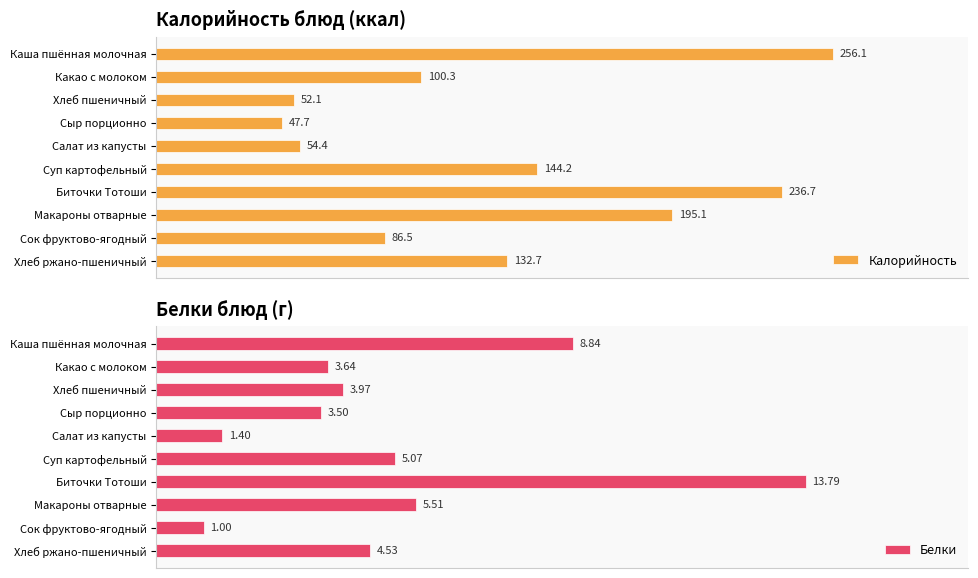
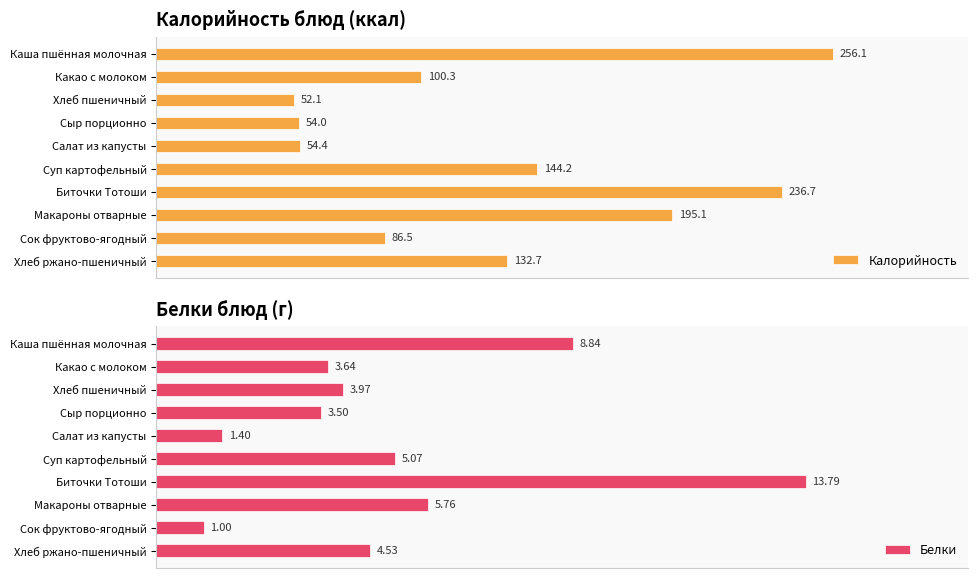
Калорийность блюд (ккал), Сыр порционно: 47.7 -> 54.0
Белки блюд (г), Макароны отварные: 5.51 -> 5.76
